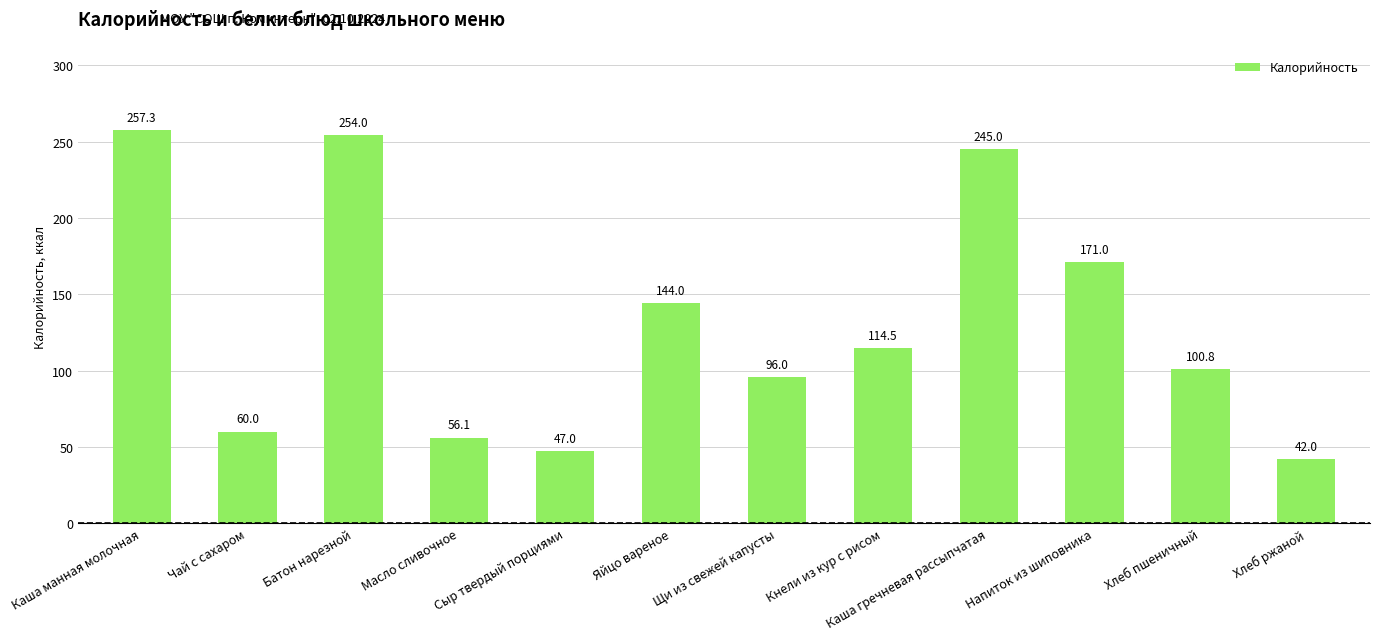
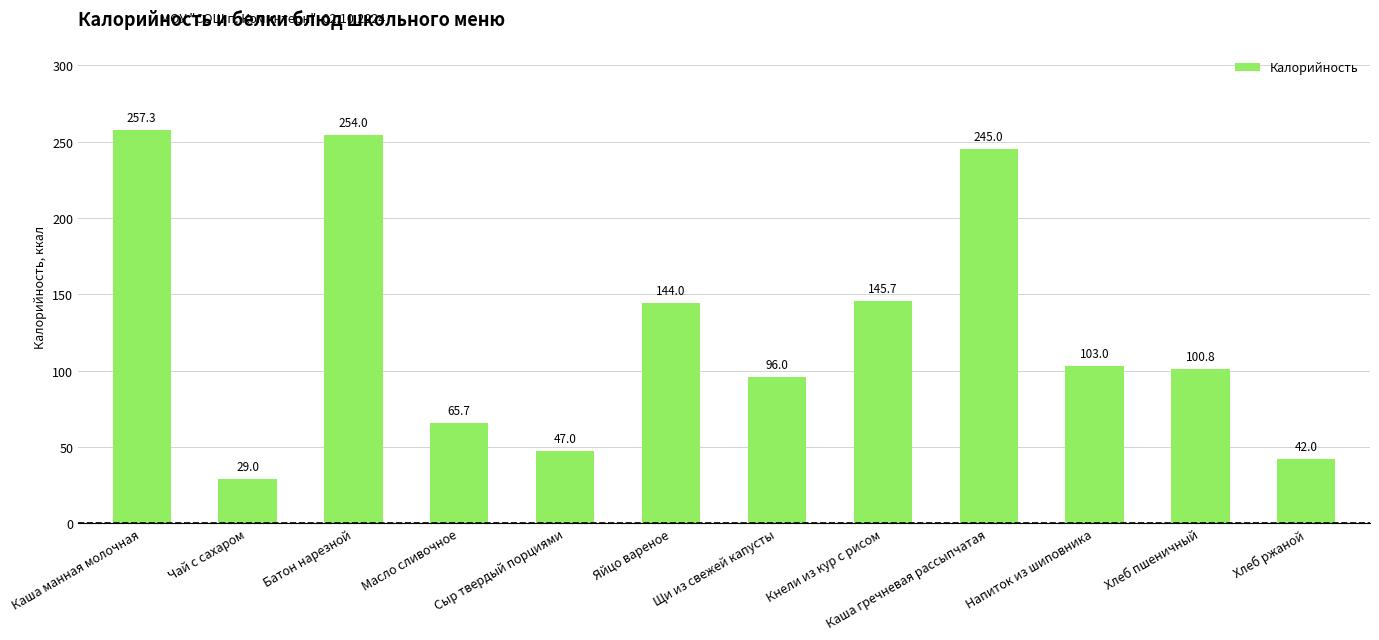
Чай с сахаром: 60.0 -> 29.0
Масло сливочное: 56.1 -> 65.7
Кнели из кур с рисом: 114.5 -> 145.7
Напиток из шиповника: 171.0 -> 103.0
